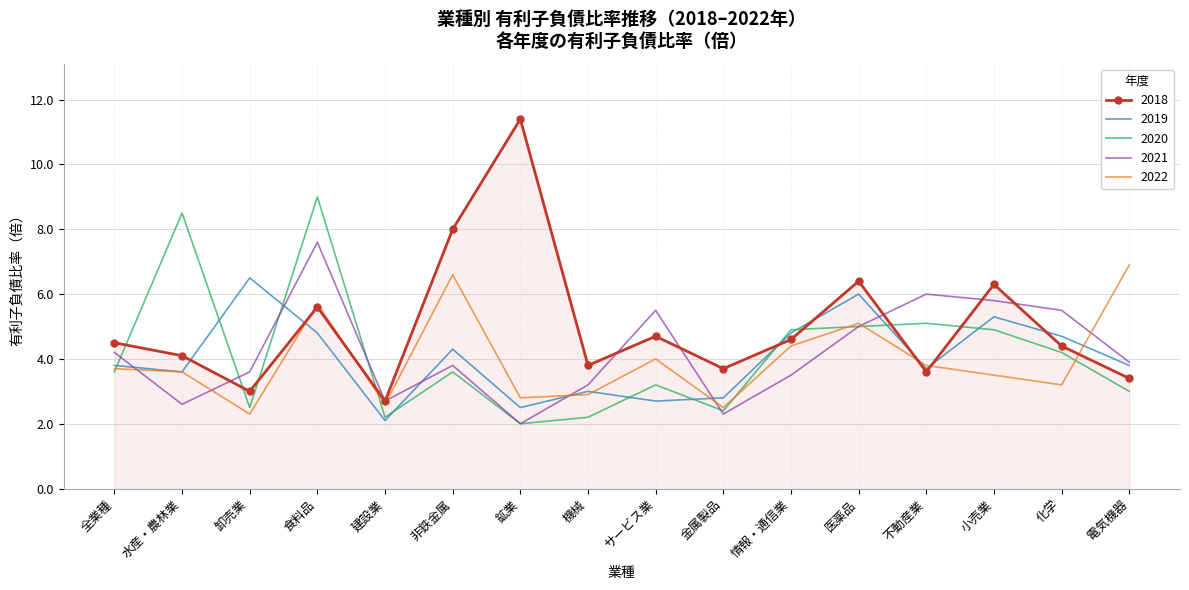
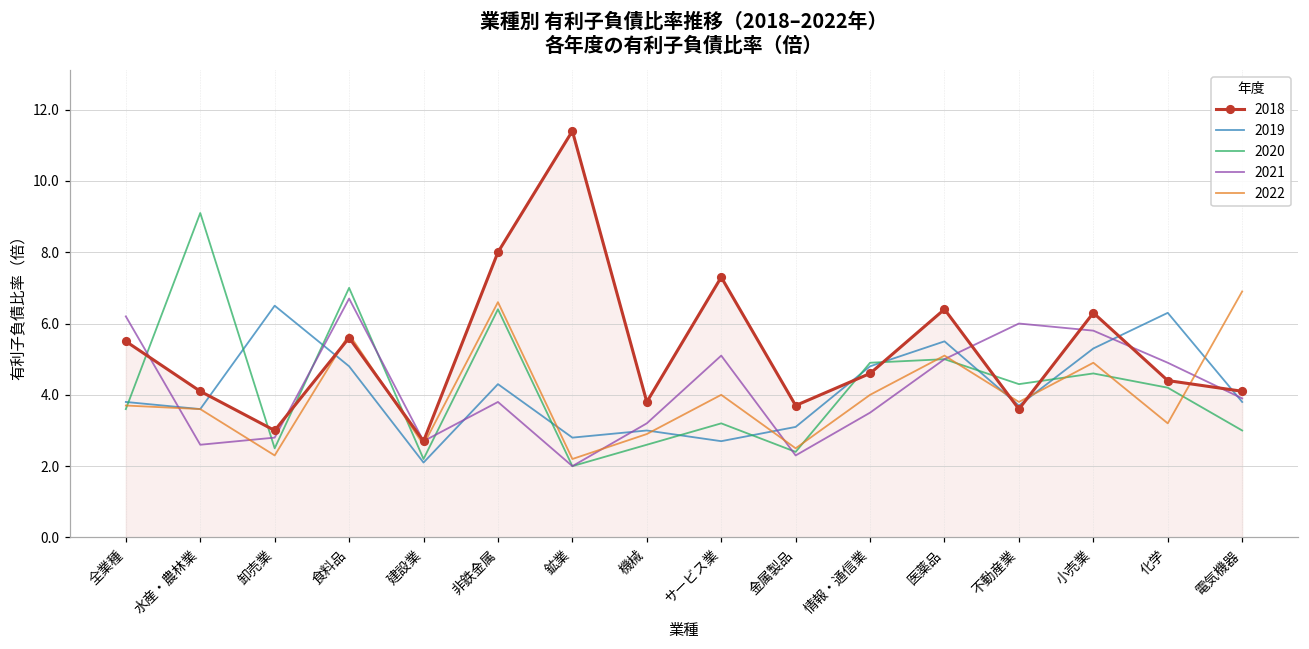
2018, 全業種: 4.5 -> 5.5
2021, 全業種: 4.2 -> 6.2
2020, 水産・農林業: 8.5 -> 9.1
2021, 卸売業: 3.6 -> 2.8
2020, 食料品: 9 -> 7
2021, 食料品: 7.6 -> 6.7
2020, 非鉄金属: 3.6 -> 6.4
2019, 鉱業: 2.5 -> 2.8
2022, 鉱業: 2.8 -> 2.2
2020, 機械: 2.2 -> 2.6
2018, サービス業: 4.7 -> 7.3
2021, サービス業: 5.5 -> 5.1
2019, 金属製品: 2.8 -> 3.1
2022, 情報・通信業: 4.4 -> 4.0
2019, 医薬品: 6.0 -> 5.5
2020, 不動産業: 5.1 -> 4.3
2020, 小売業: 4.9 -> 4.6
2022, 小売業: 3.5 -> 4.9
2019, 化学: 4.7 -> 6.3
2021, 化学: 5.5 -> 4.9
2018, 電気機器: 3.4 -> 4.1
